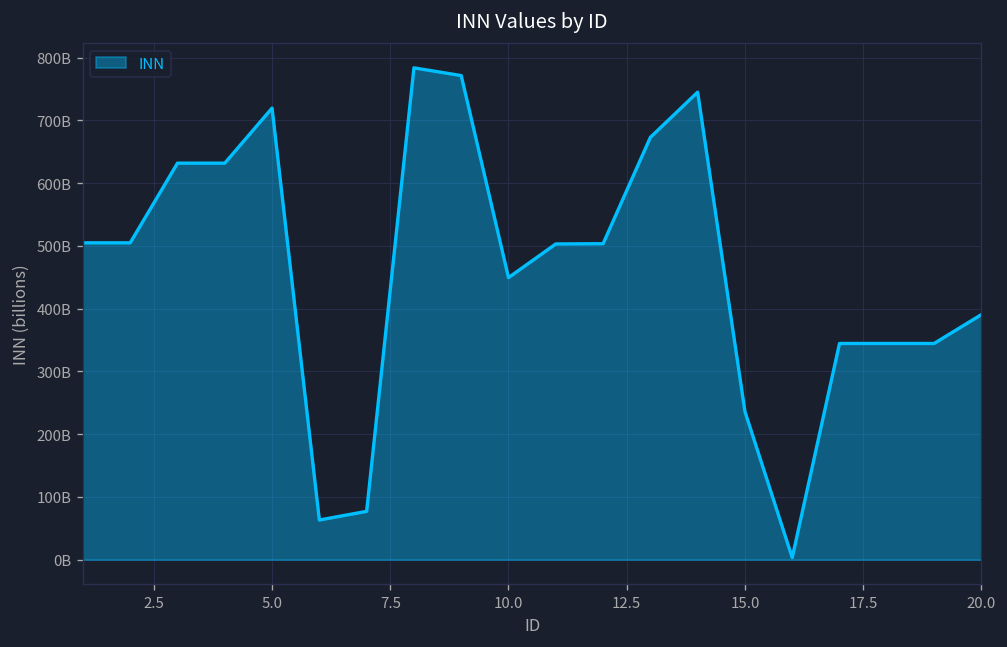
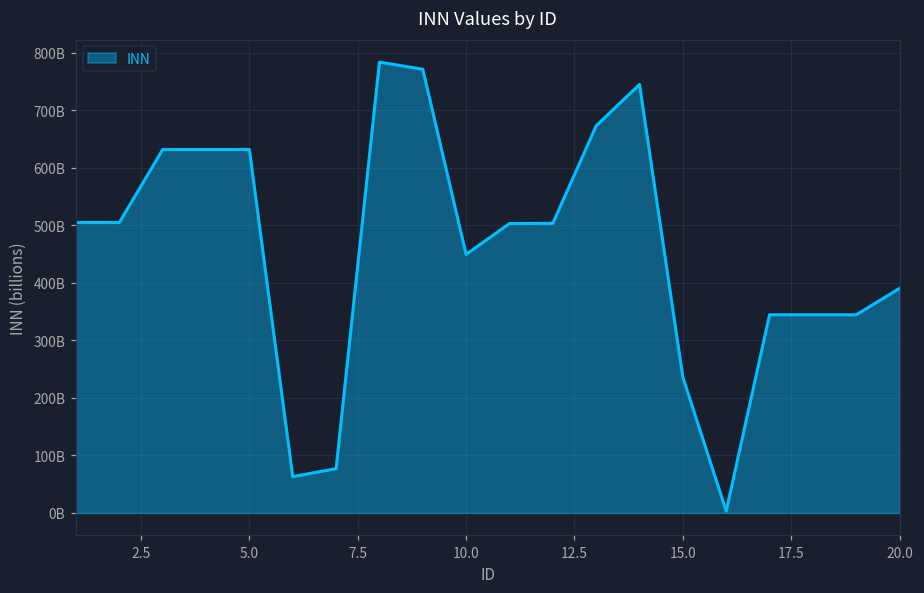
5.0: 720000000000 -> 630000000000
